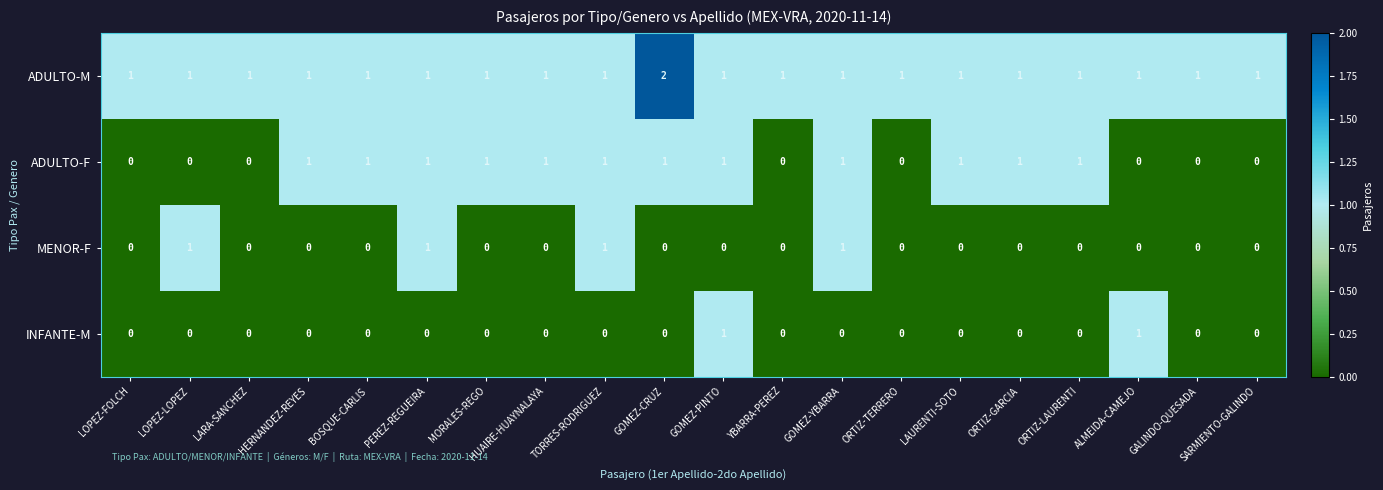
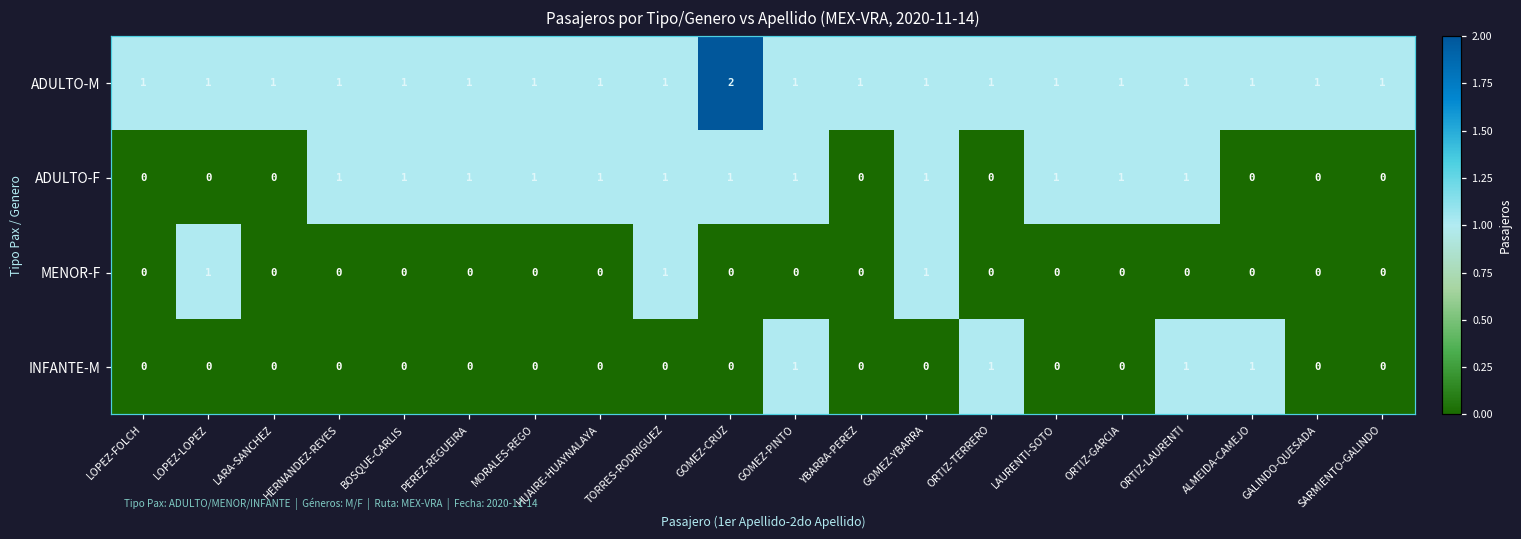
MENOR-F, PEREZ-REGUEIRA: 1 -> 0
INFANTE-M, ORTIZ-TERRERO: 0 -> 1
INFANTE-M, ORTIZ-LAURENTI: 0 -> 1
